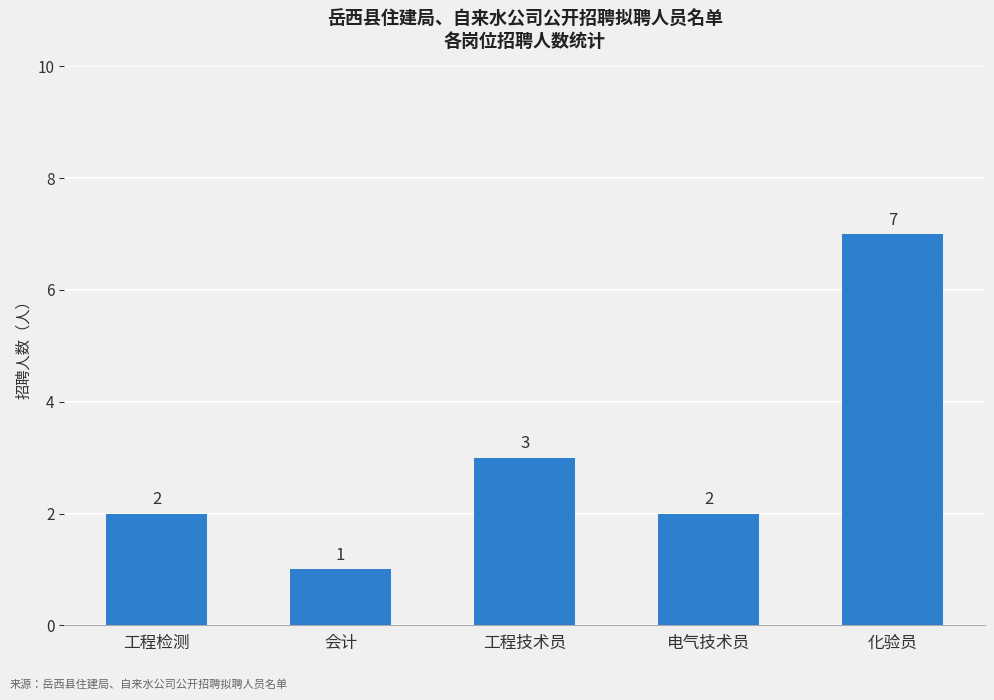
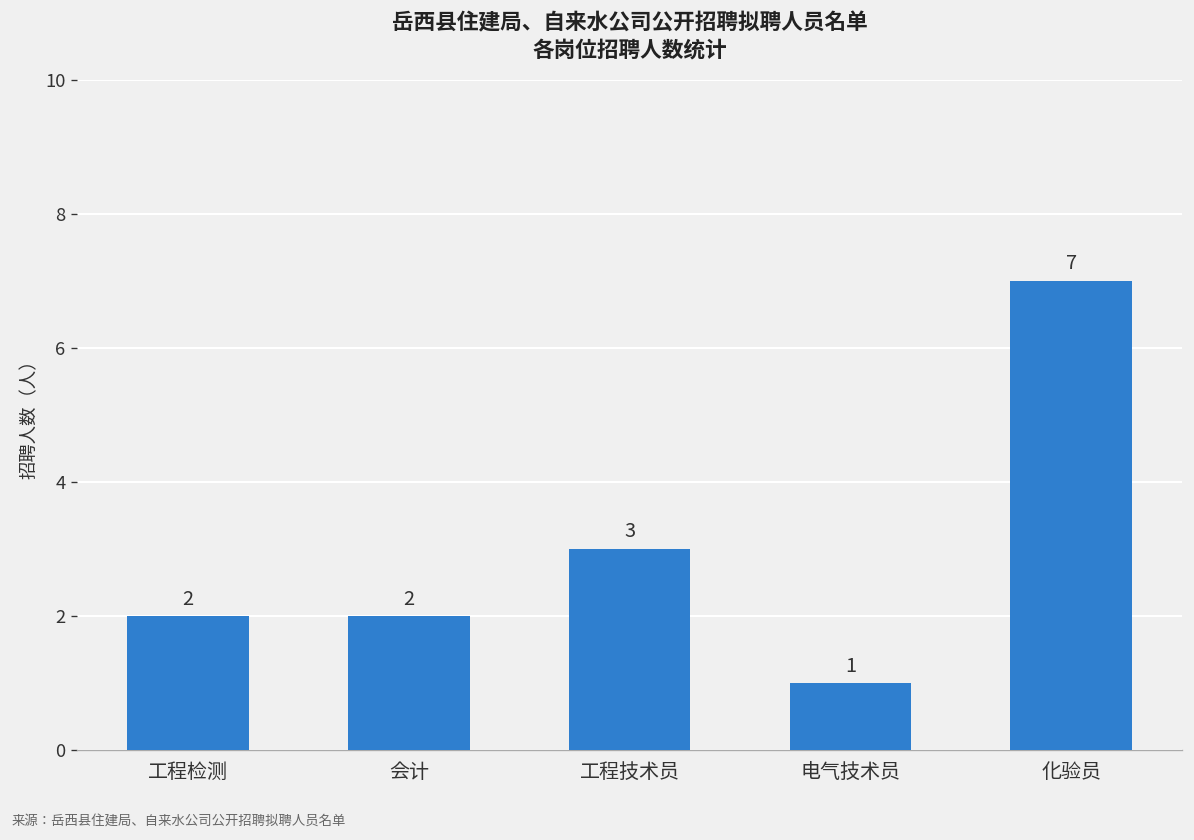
会计: 1 -> 2
电气技术员: 2 -> 1
